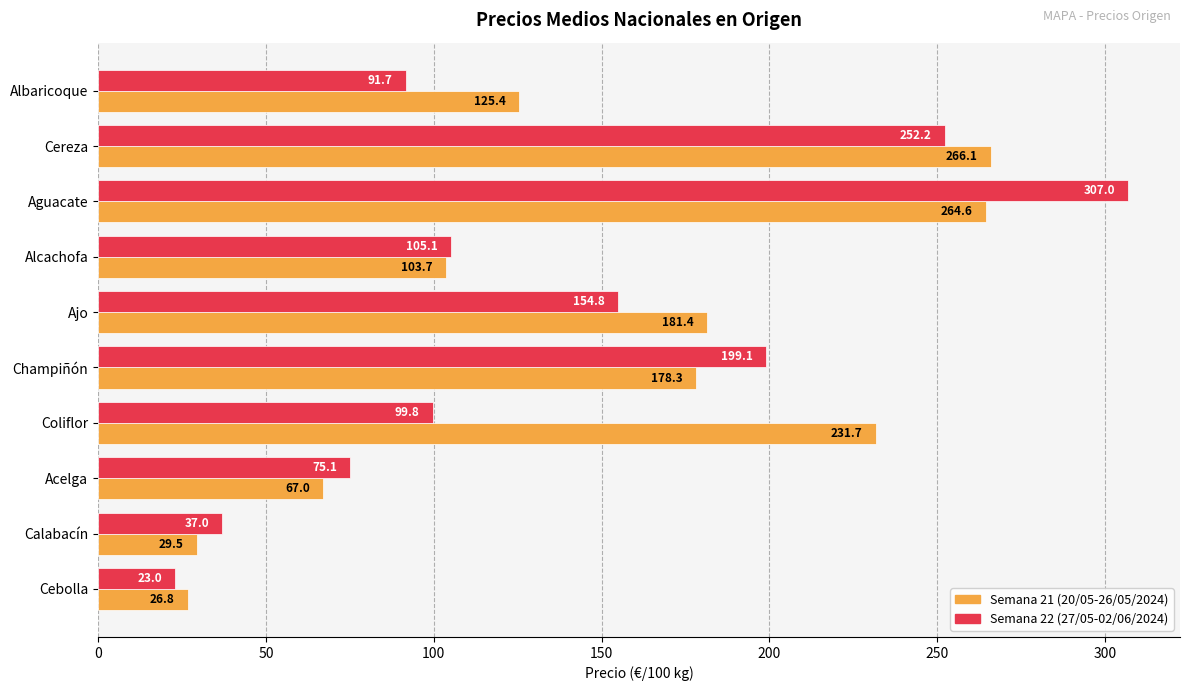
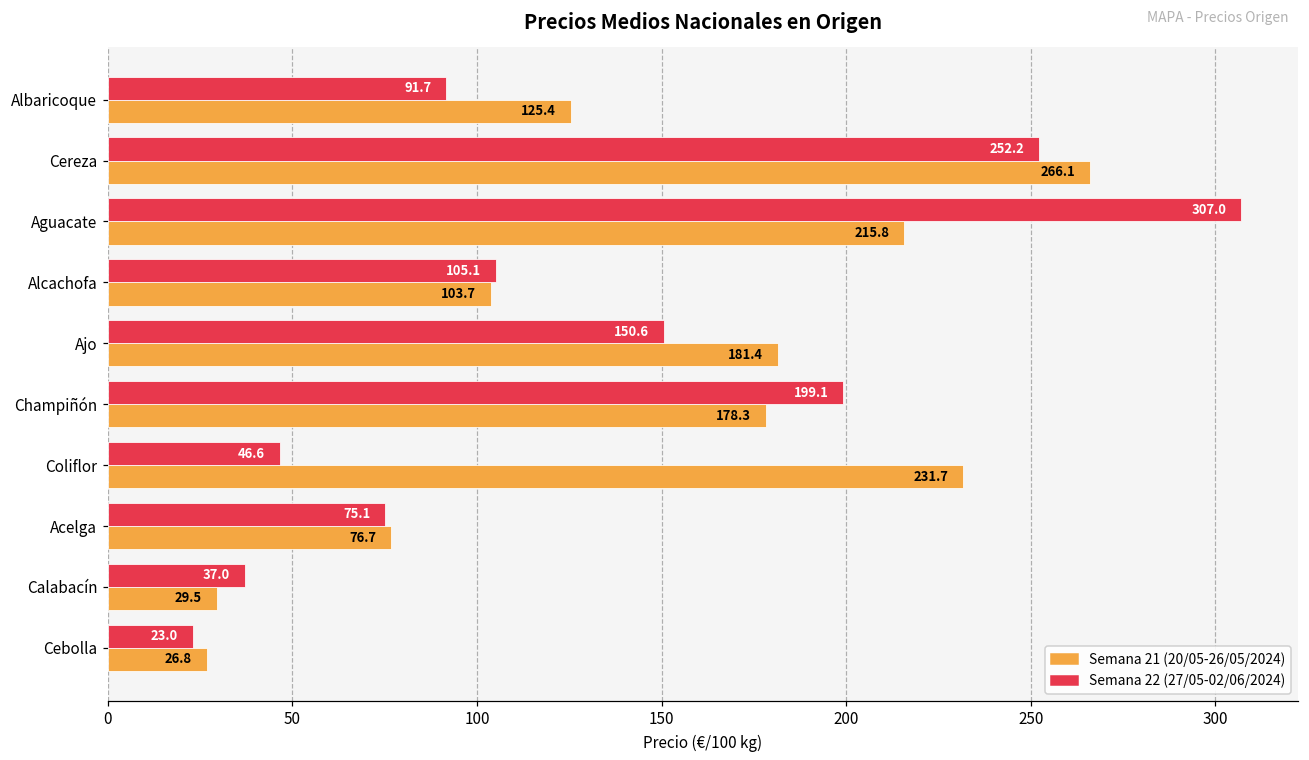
Semana 21 (20/05-26/05/2024), Aguacate: 264.6 -> 215.8
Semana 22 (27/05-02/06/2024), Ajo: 154.8 -> 150.6
Semana 22 (27/05-02/06/2024), Coliflor: 99.8 -> 46.6
Semana 21 (20/05-26/05/2024), Acelga: 67.0 -> 76.7
